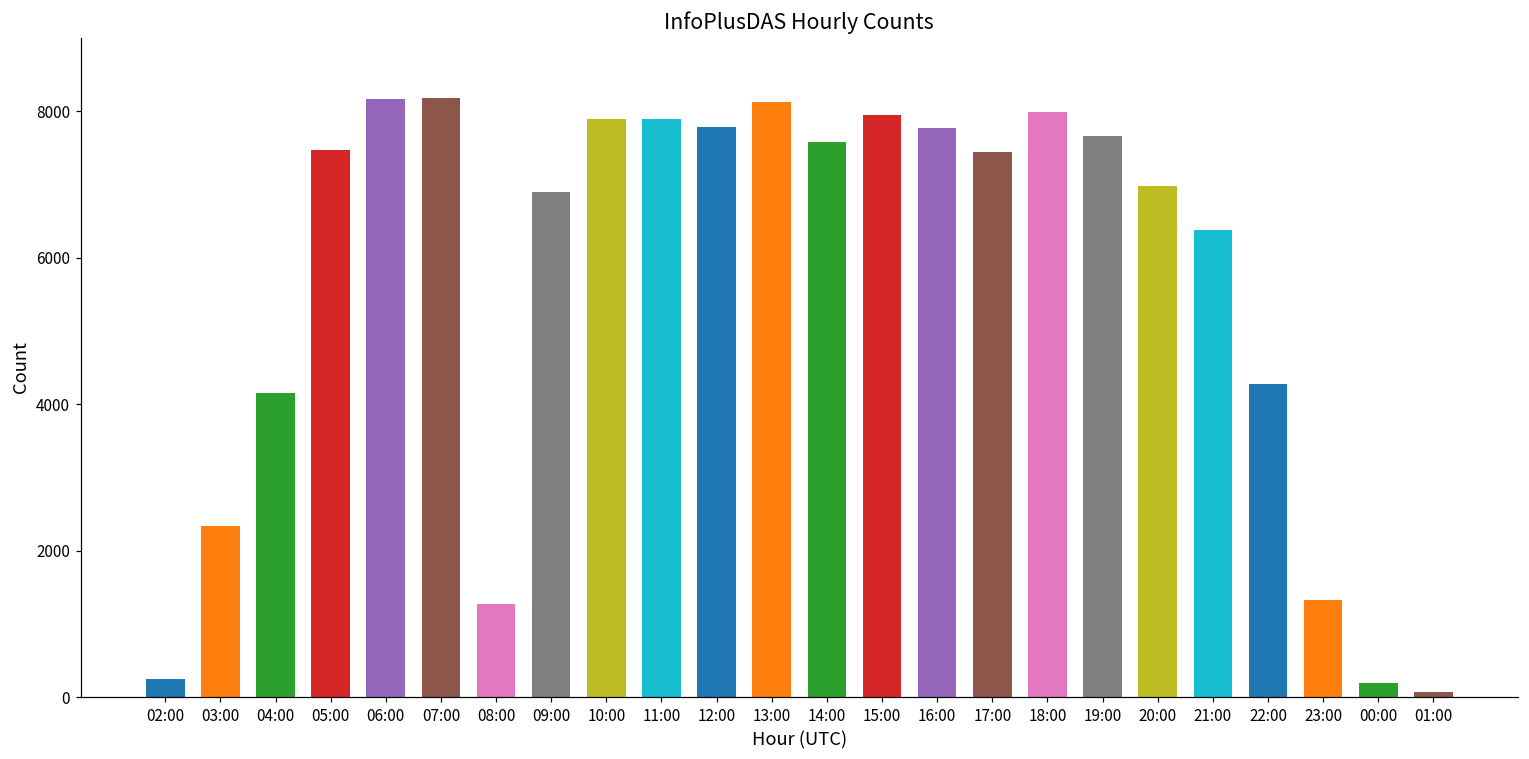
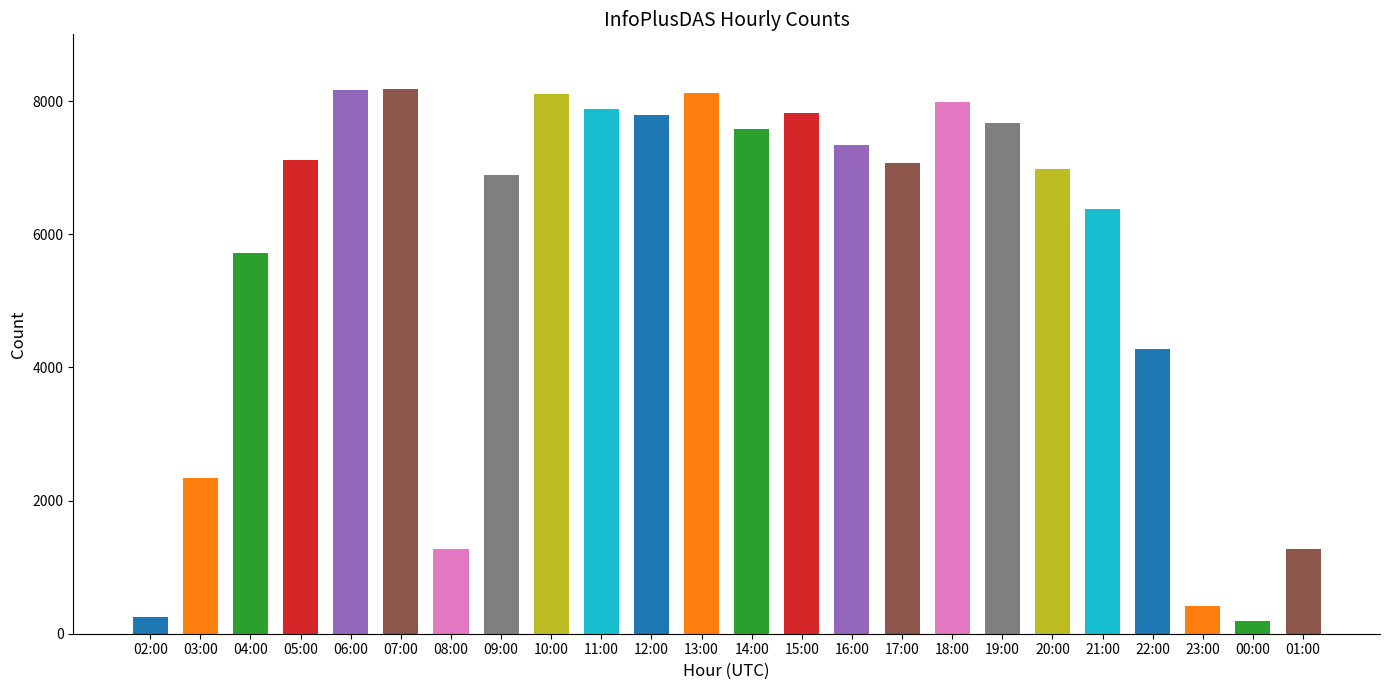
04:00: 4200 -> 5700
05:00: 7500 -> 7100
10:00: 7900 -> 8100
15:00: 7900 -> 7800
16:00: 7800 -> 7300
17:00: 7400 -> 7100
23:00: 1300 -> 400
01:00: 100 -> 1300
